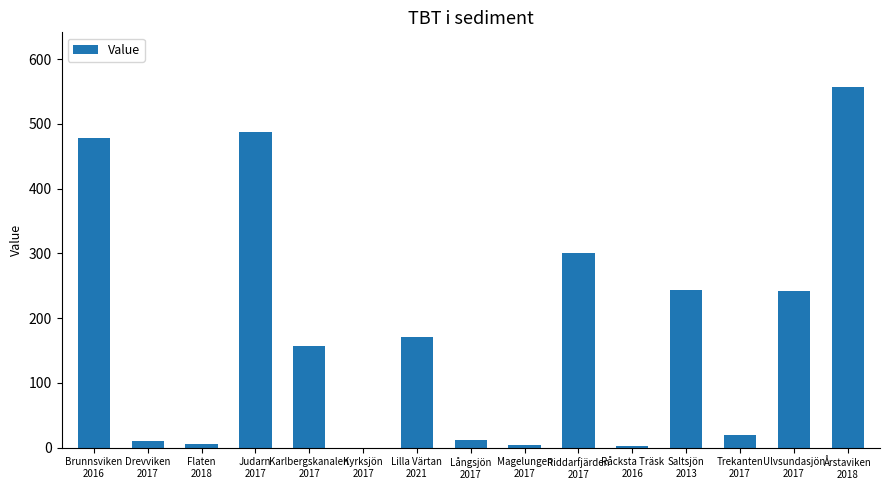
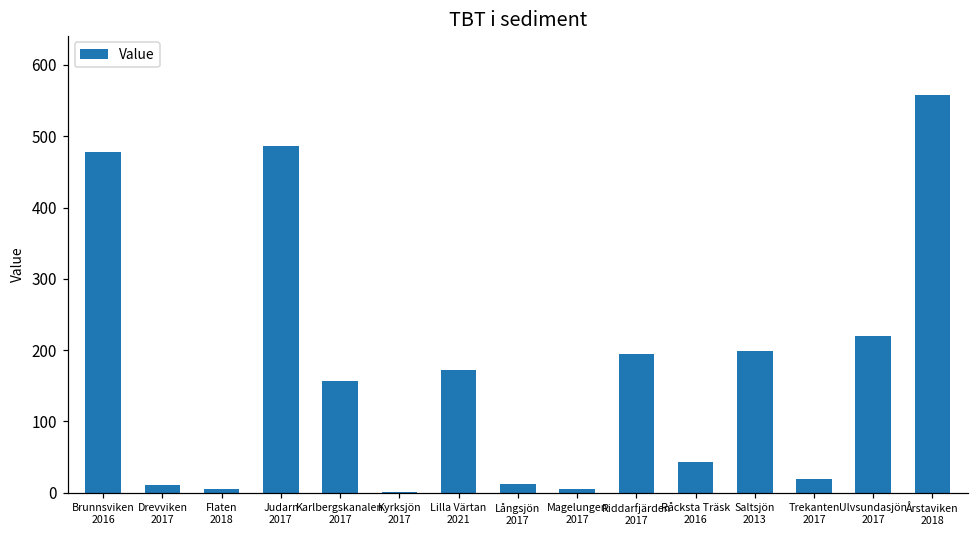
Riddarfjärden 2017: 300 -> 200
Råcksta Träsk 2016: 0 -> 40
Saltsjön 2013: 240 -> 200
Ulvsundasjön 2017: 240 -> 220
